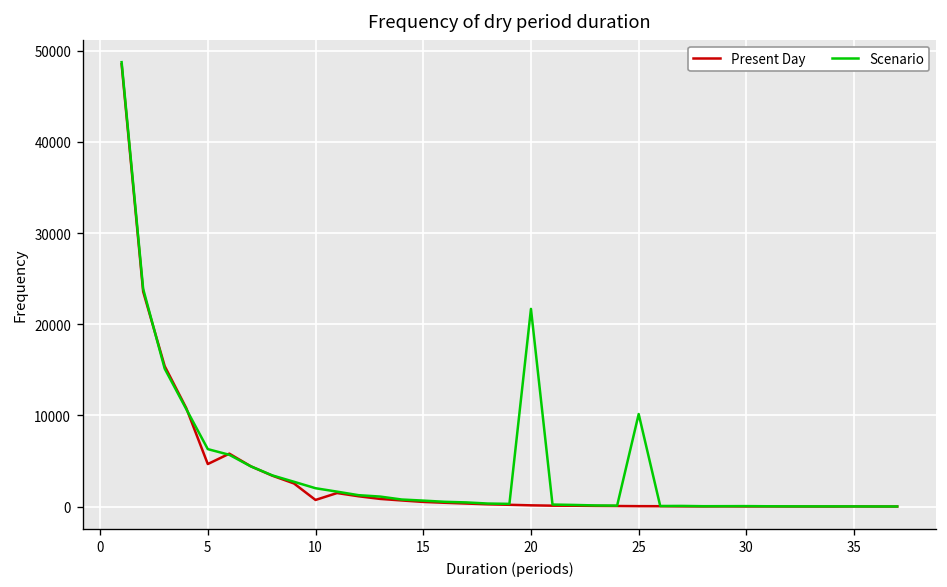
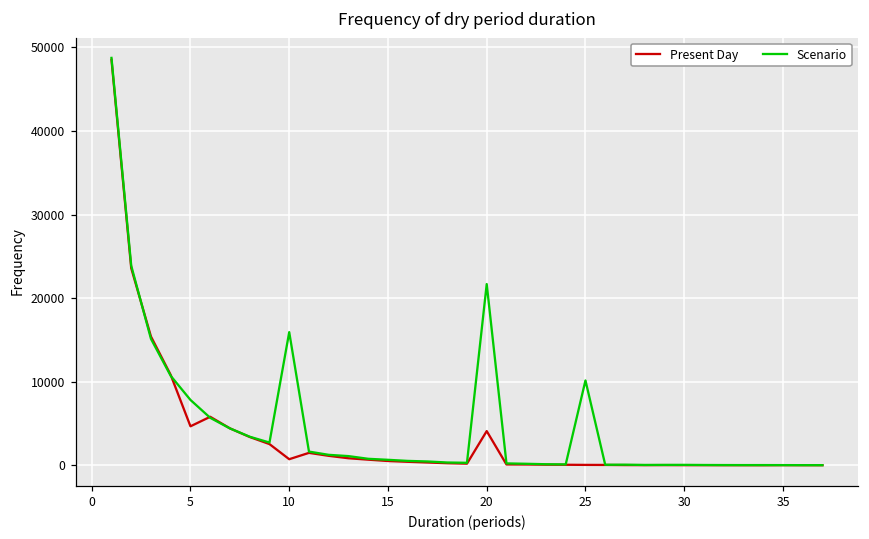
Scenario, 5: 6000 -> 8000
Scenario, 10: 2000 -> 16000
Present Day, 20: 0 -> 4000
